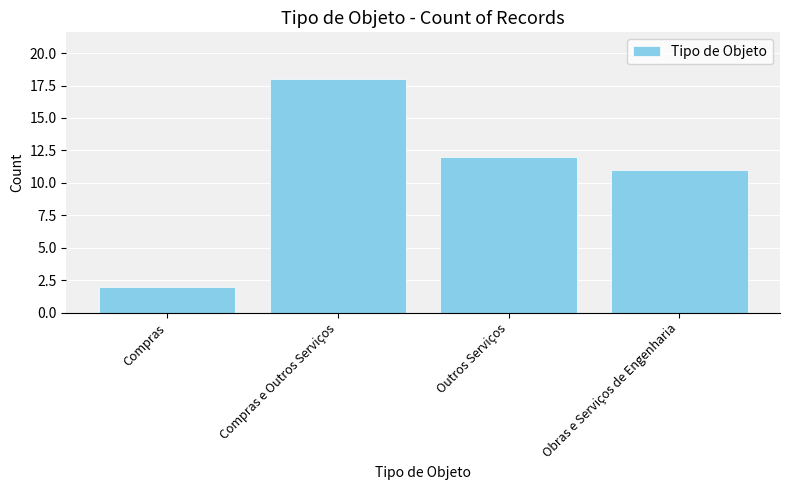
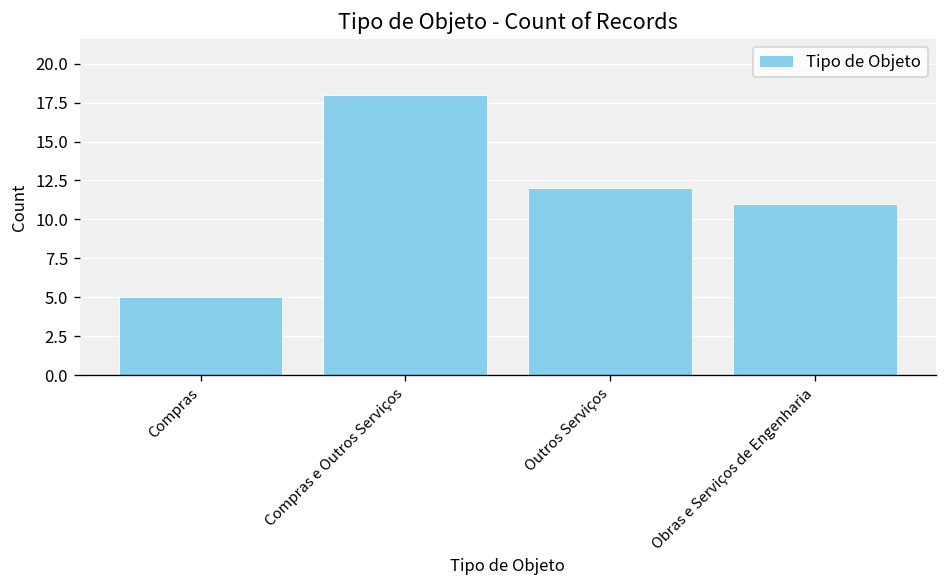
Compras: 2 -> 5
